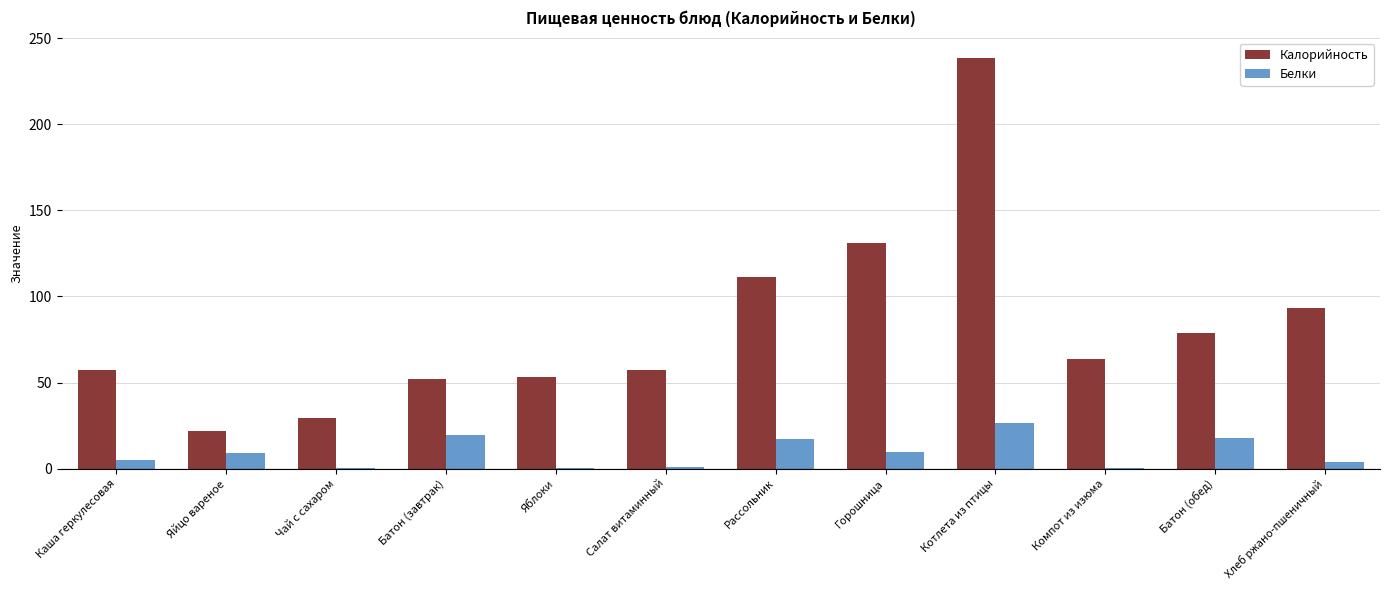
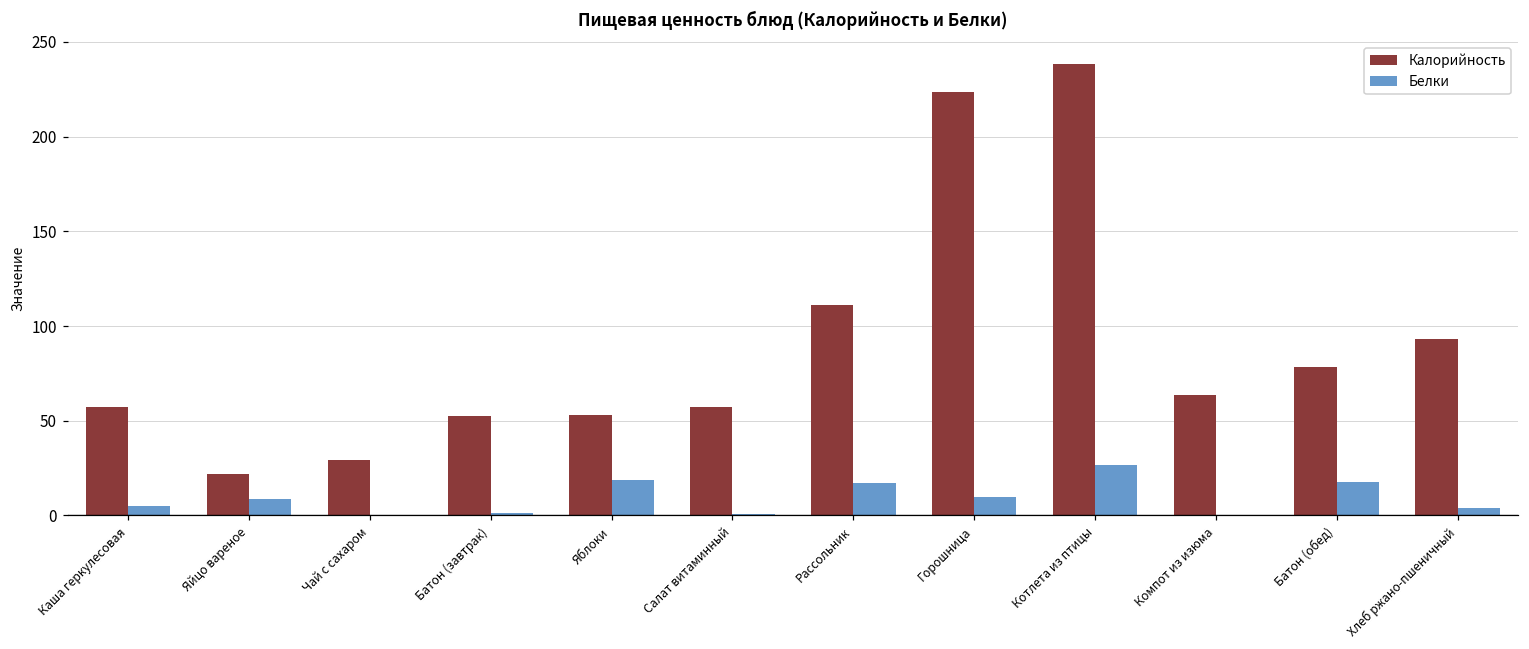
Белки, Батон (завтрак): 20 -> 2
Белки, Яблоки: 1 -> 19
Калорийность, Горошница: 131 -> 224
